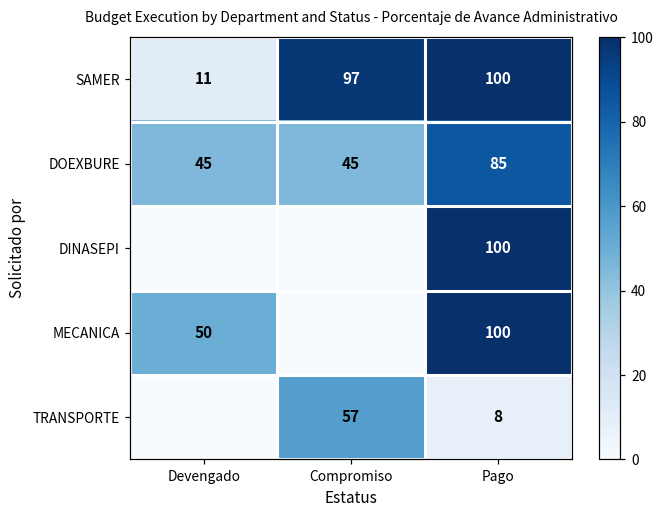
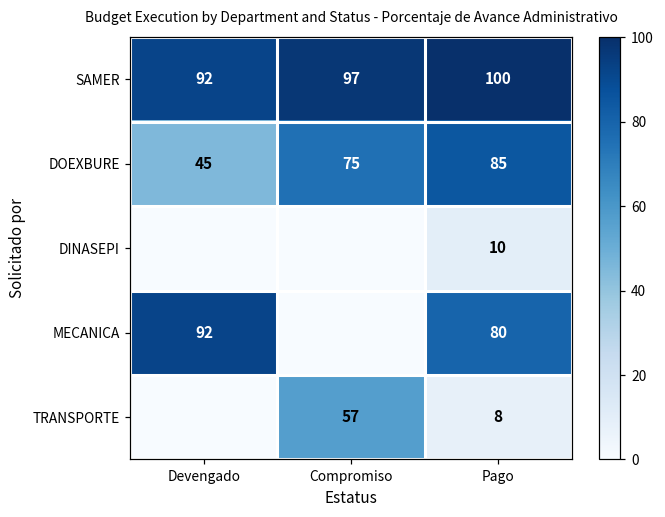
SAMER, Devengado: 11 -> 92
DOEXBURE, Compromiso: 45 -> 75
DINASEPI, Pago: 100 -> 10
MECANICA, Devengado: 50 -> 92
MECANICA, Pago: 100 -> 80
